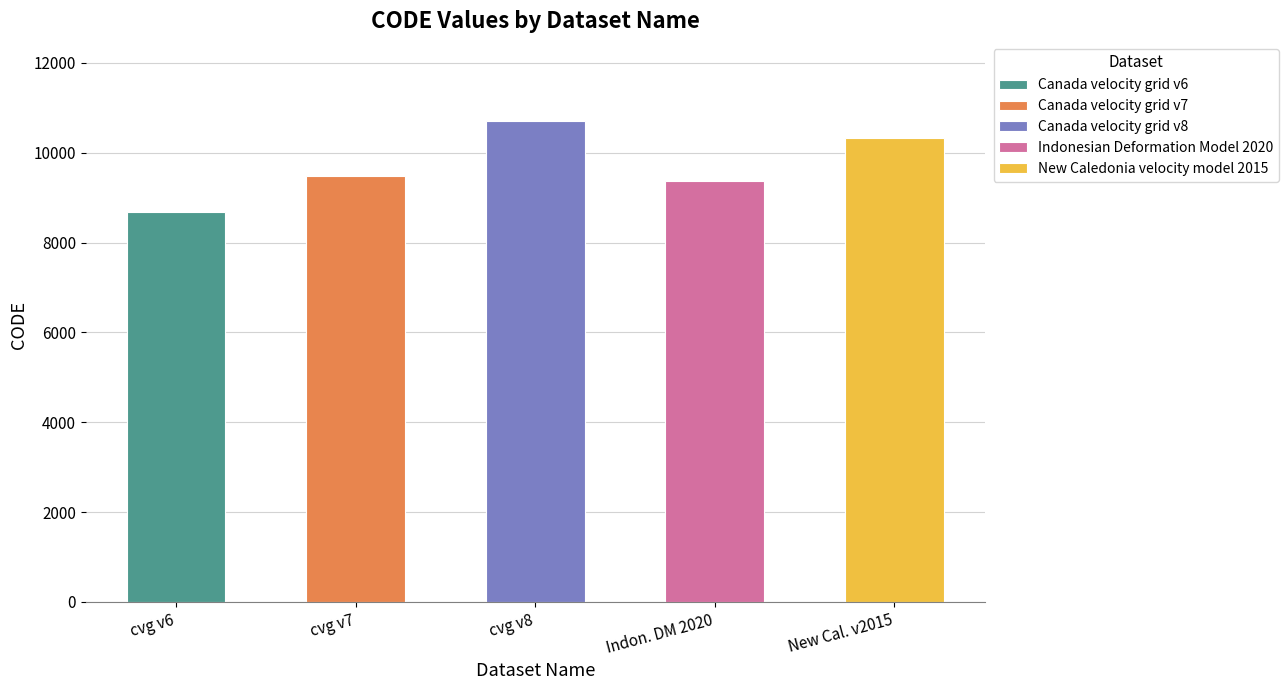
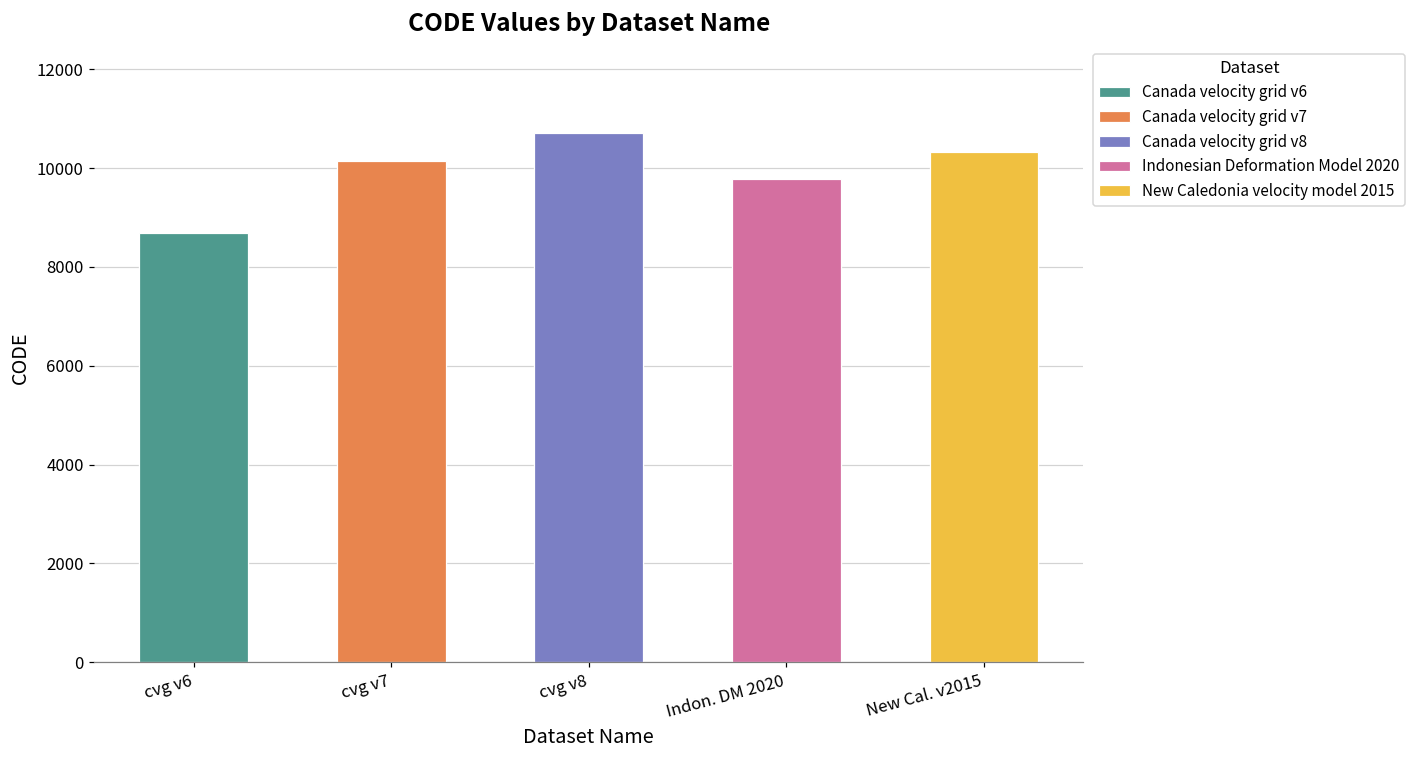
Canada velocity grid v7, cvg v7: 9500 -> 10100
Indonesian Deformation Model 2020, Indon. DM 2020: 9400 -> 9800
